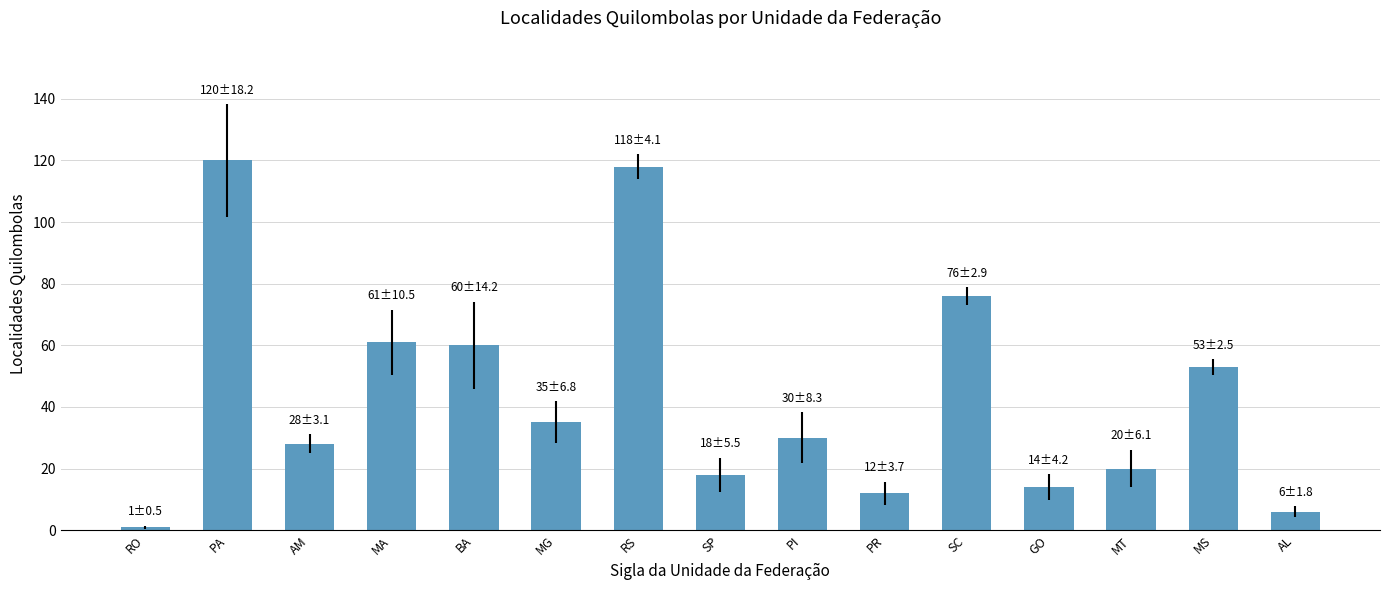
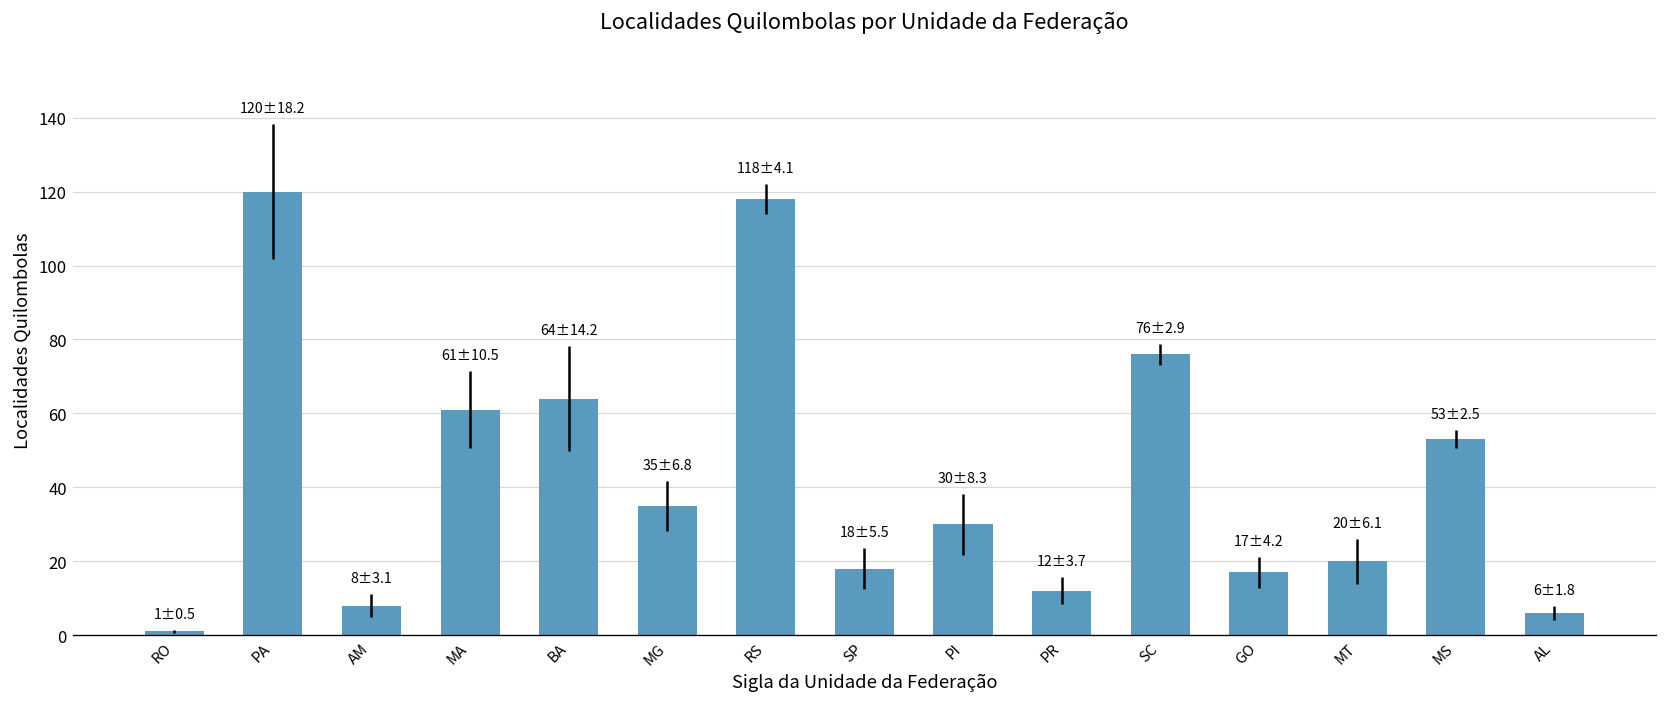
AM: 28±3.1 -> 8±3.1
BA: 60±14.2 -> 64±14.2
GO: 14±4.2 -> 17±4.2
